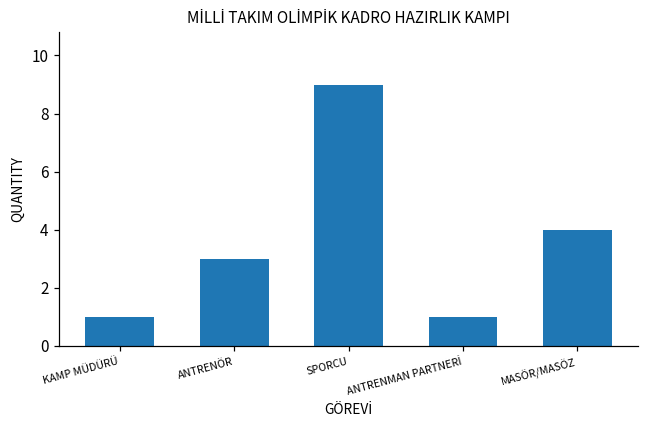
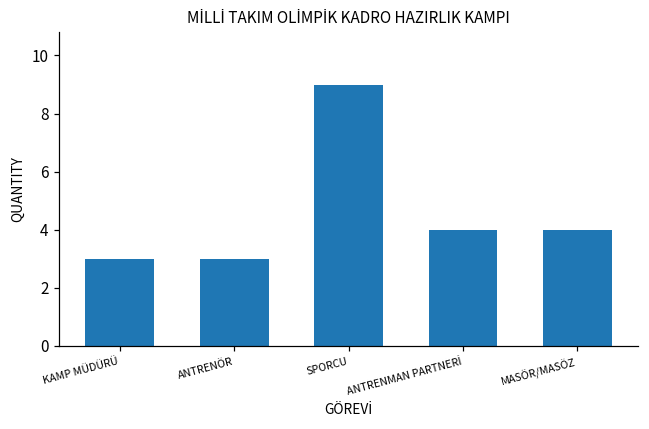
KAMP MÜDÜRÜ: 1 -> 3
ANTRENMAN PARTNERİ: 1 -> 4
